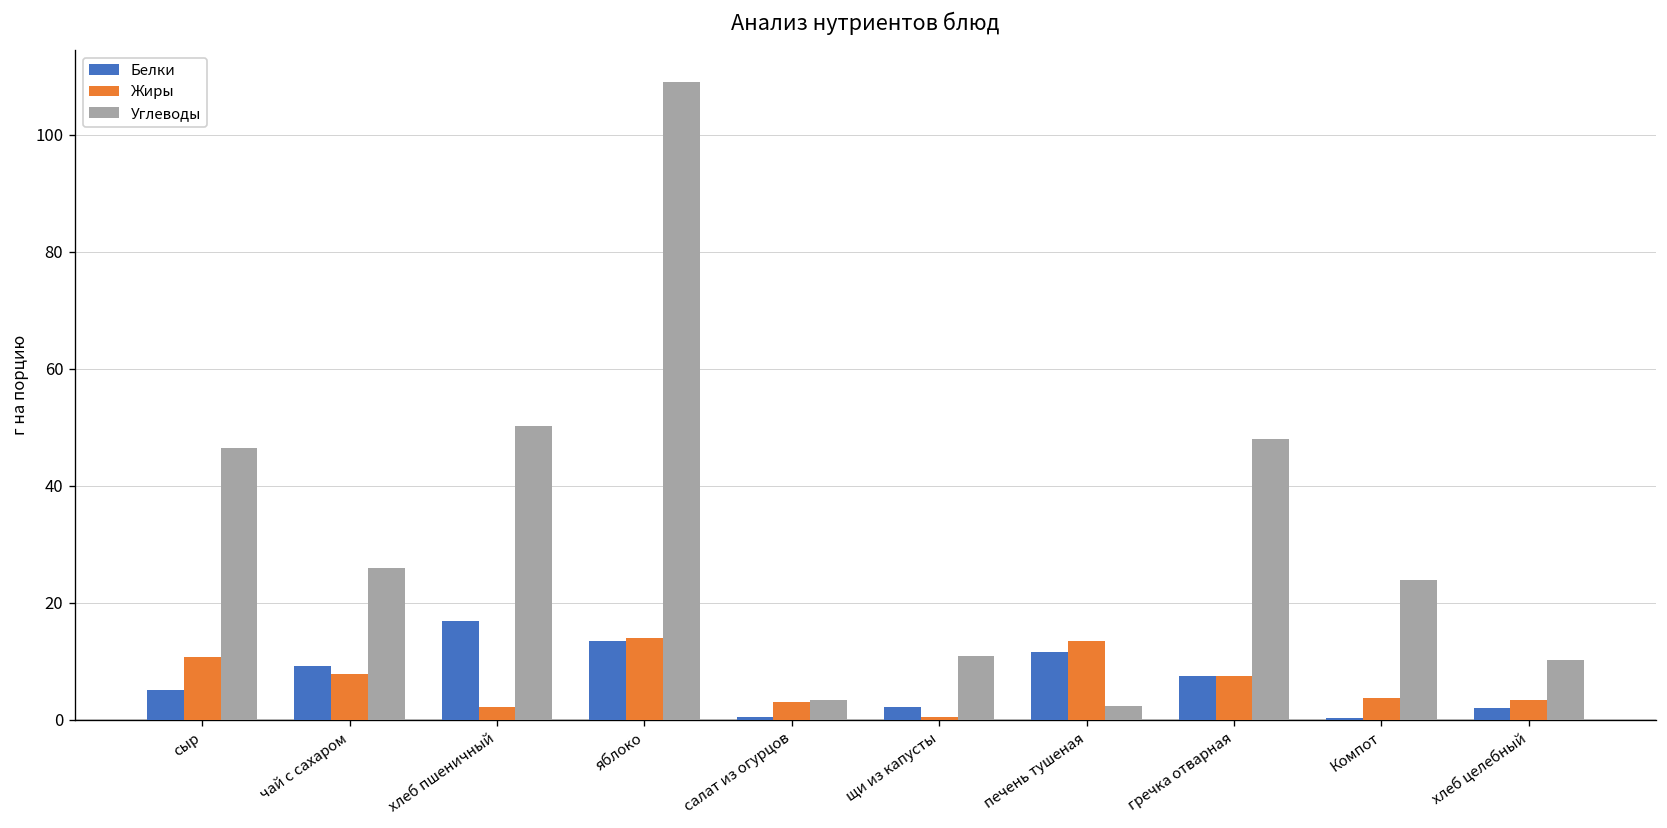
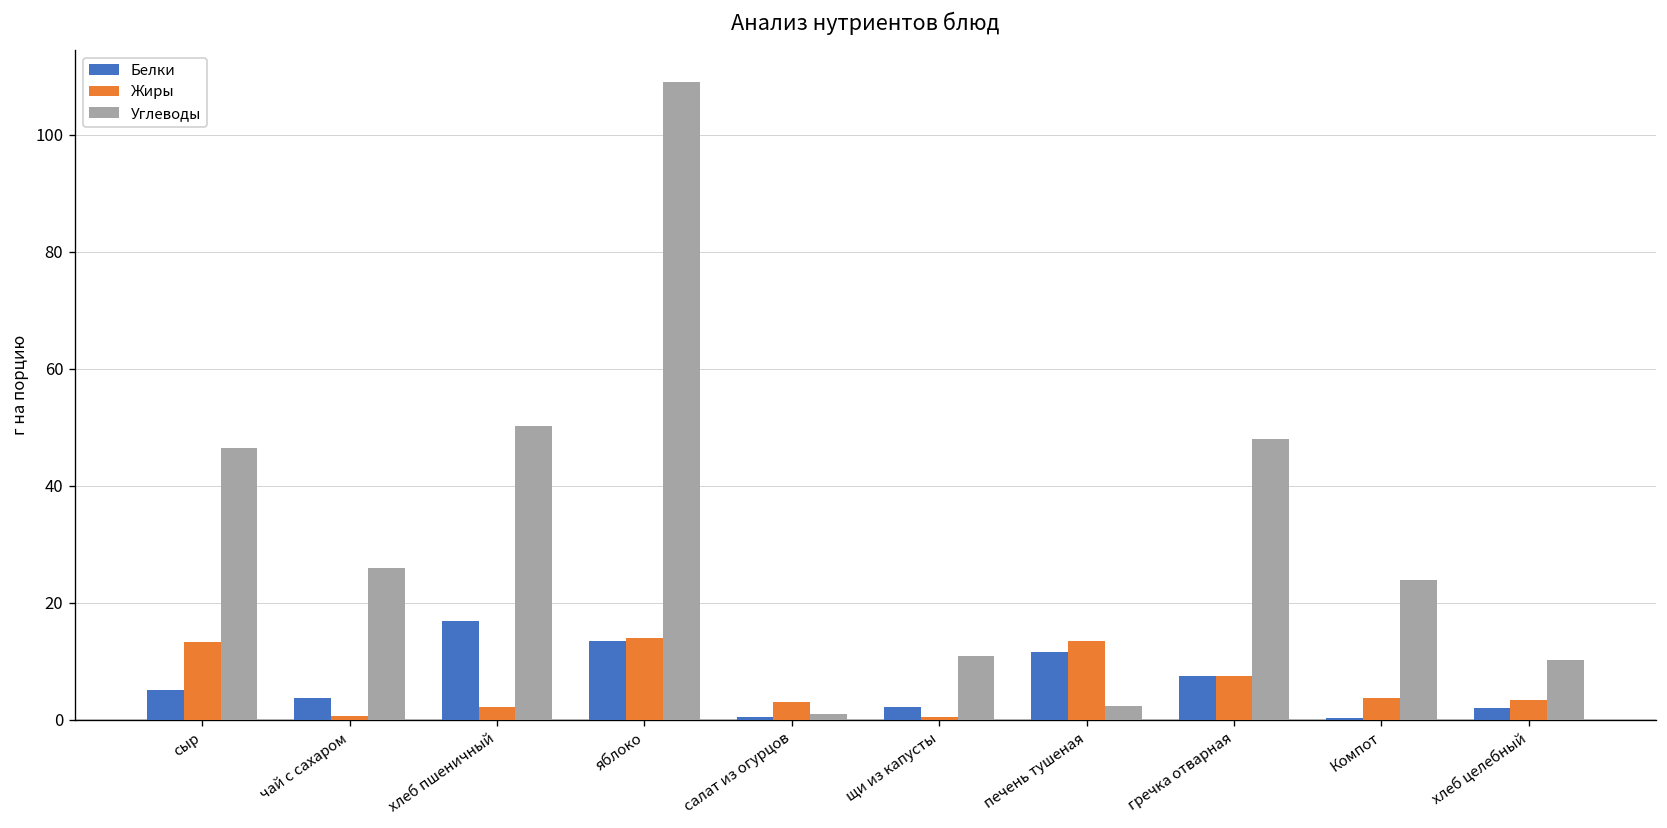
Жиры, сыр: 11 -> 13
Белки, чай с сахаром: 9 -> 4
Жиры, чай с сахаром: 8 -> 1
Углеводы, салат из огурцов: 3 -> 1
